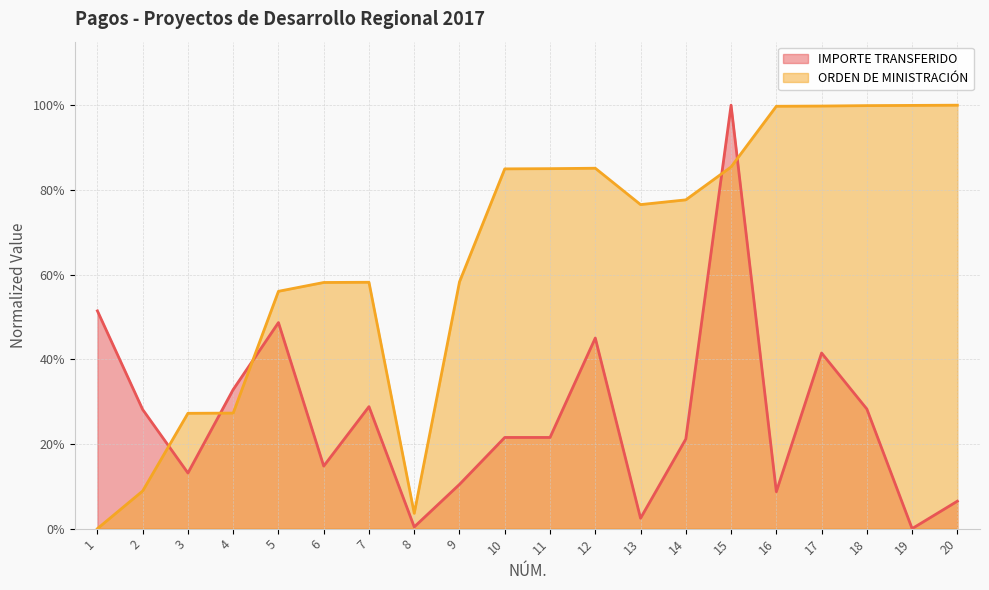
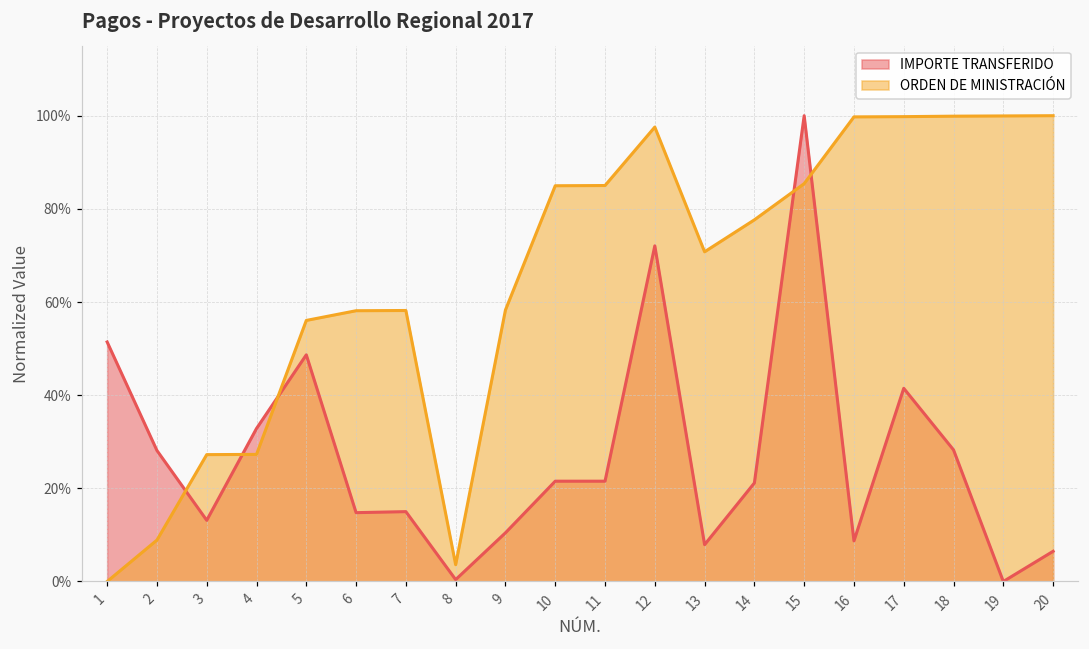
IMPORTE TRANSFERIDO, 7: 29% -> 15%
IMPORTE TRANSFERIDO, 12: 45% -> 72%
ORDEN DE MINISTRACIÓN, 12: 85% -> 98%
IMPORTE TRANSFERIDO, 13: 2% -> 8%
ORDEN DE MINISTRACIÓN, 13: 77% -> 71%
